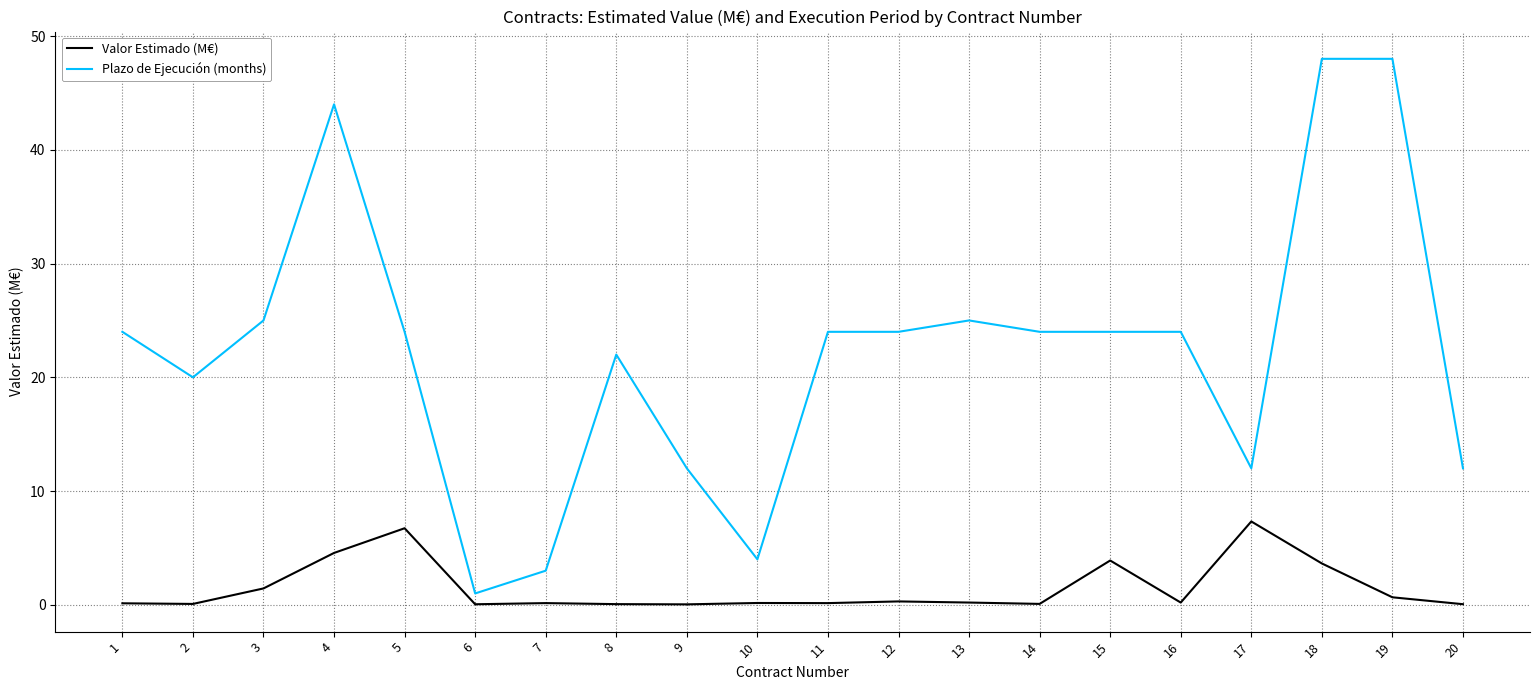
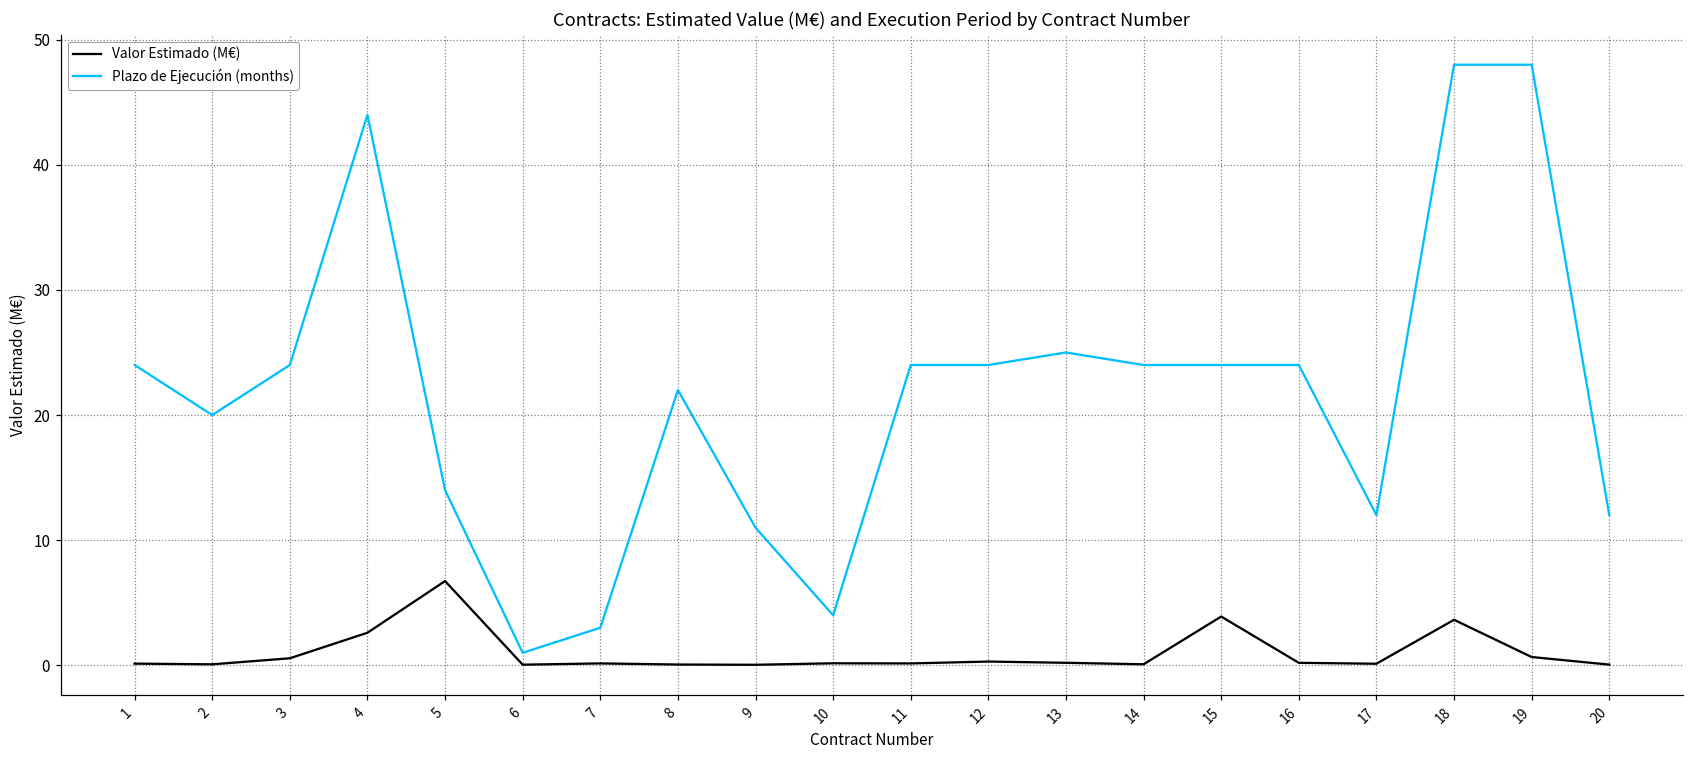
Valor Estimado (M€), 3: 1.4 -> 0.6
Plazo de Ejecución (months), 3: 25 -> 24
Valor Estimado (M€), 4: 4.6 -> 2.6
Plazo de Ejecución (months), 5: 24 -> 14
Plazo de Ejecución (months), 9: 12 -> 11
Valor Estimado (M€), 17: 7.3 -> 0.1
